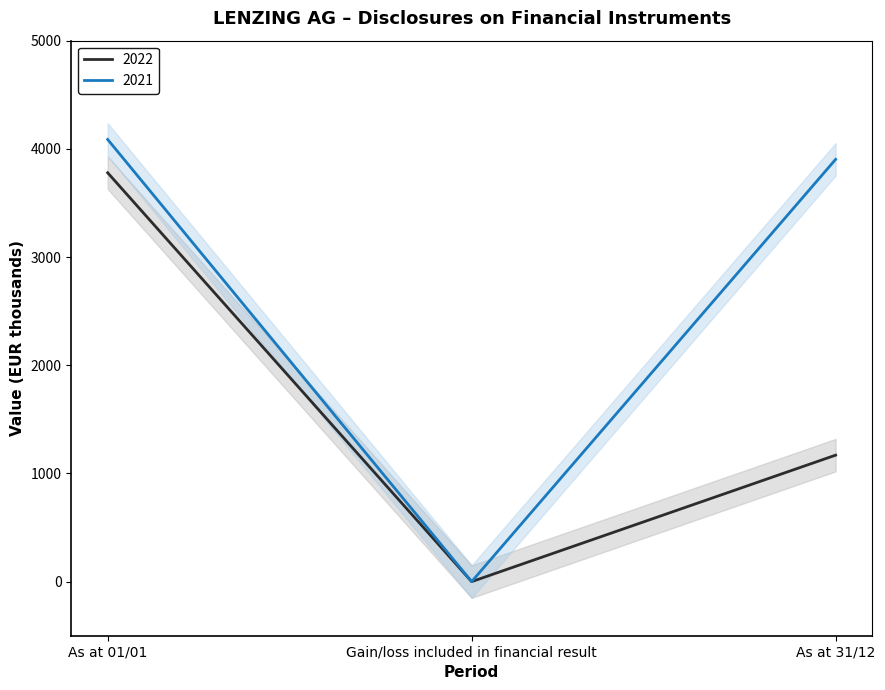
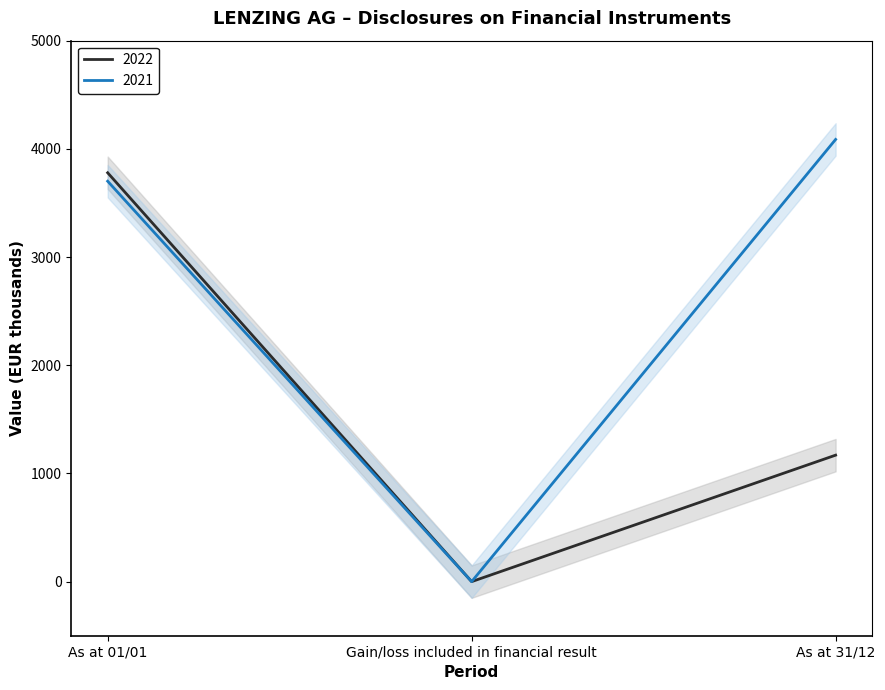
2021, As at 01/01: 4090 -> 3700
2021, As at 31/12: 3900 -> 4090
